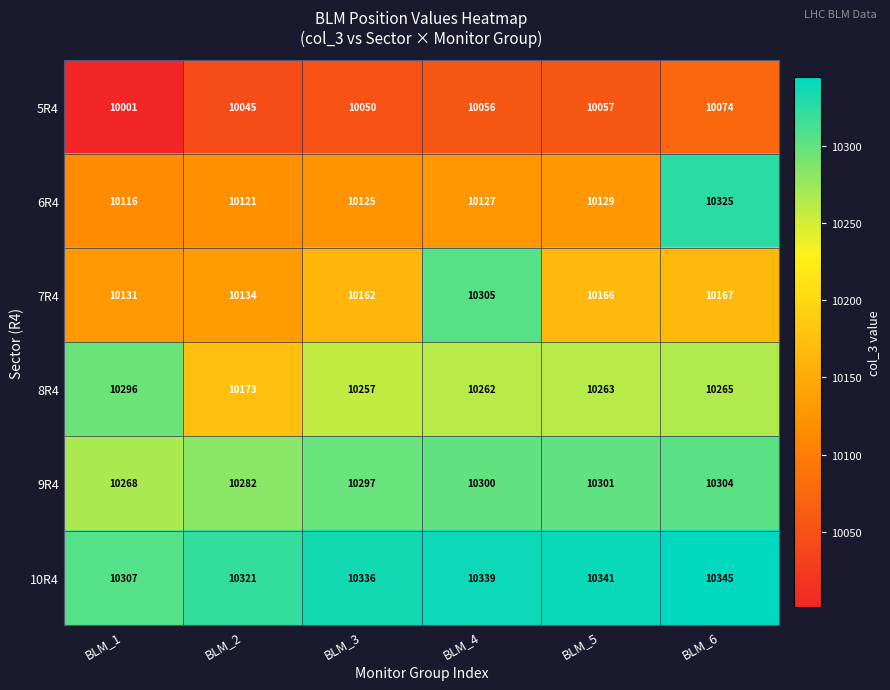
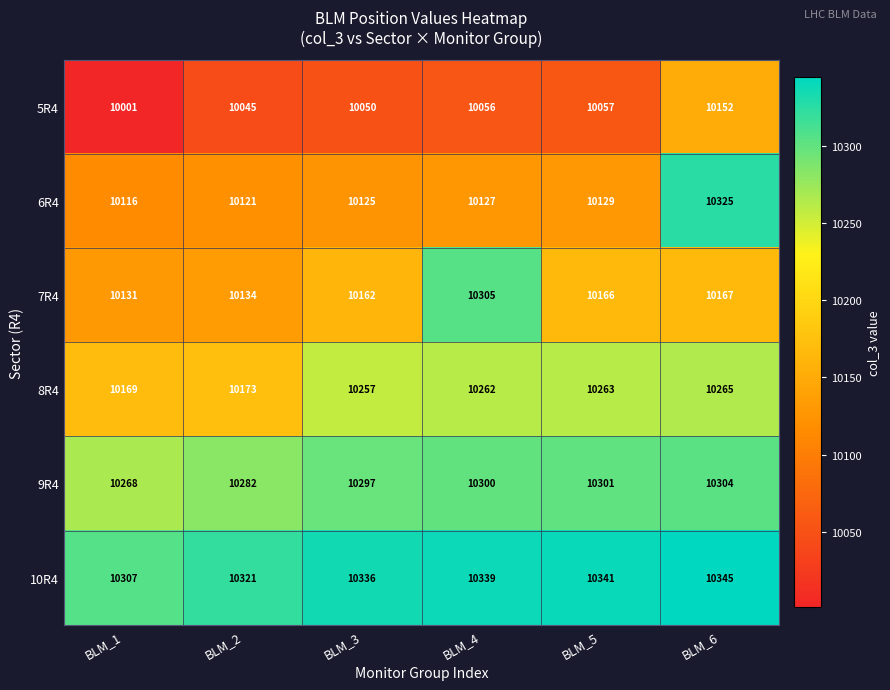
5R4, BLM_6: 10074 -> 10152
8R4, BLM_1: 10296 -> 10169
